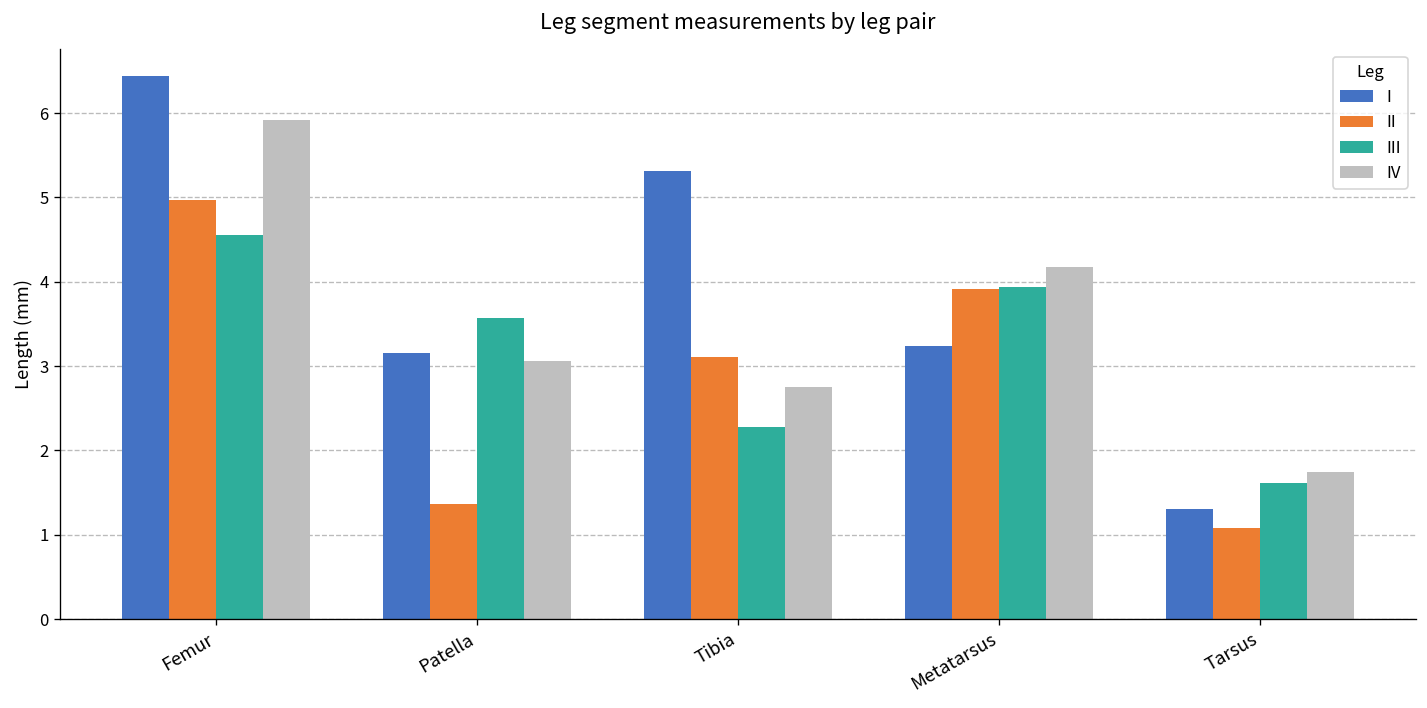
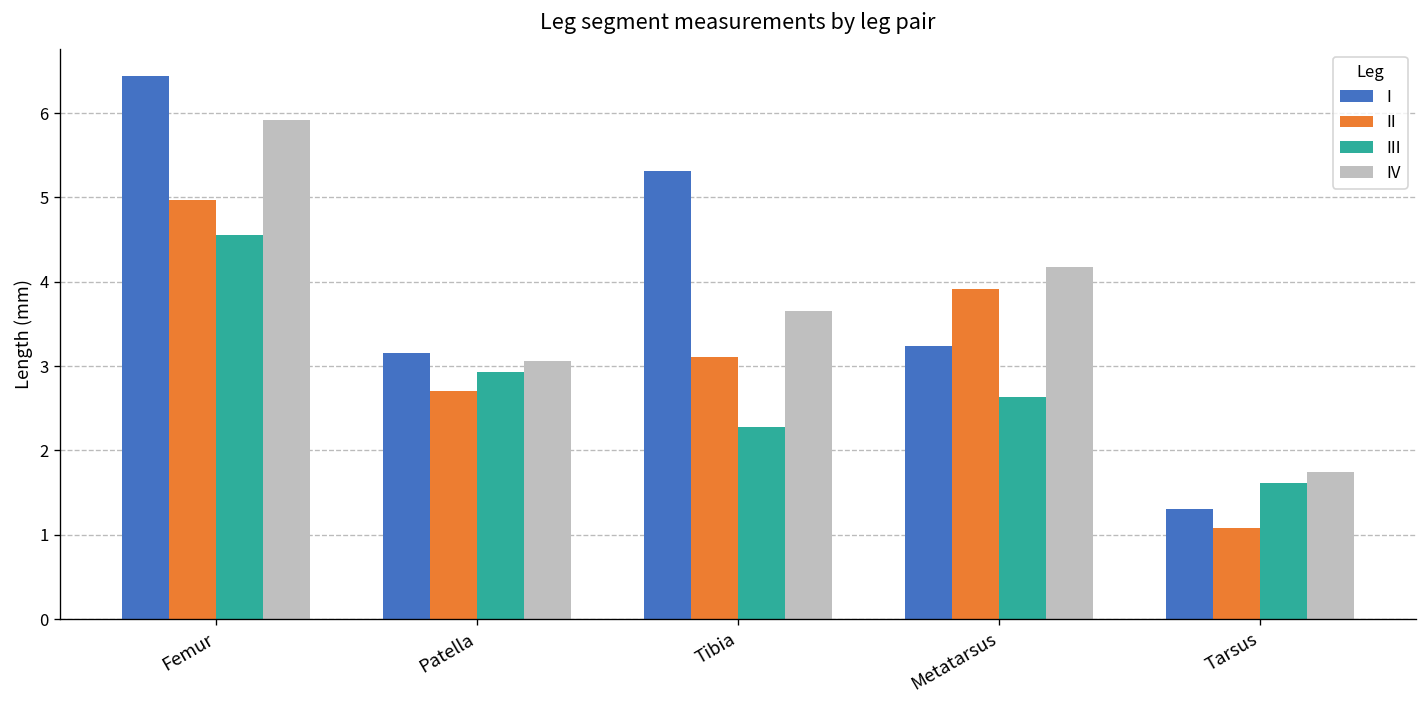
II, Patella: 1.4 -> 2.7
III, Patella: 3.6 -> 2.9
IV, Tibia: 2.8 -> 3.7
III, Metatarsus: 3.9 -> 2.6
